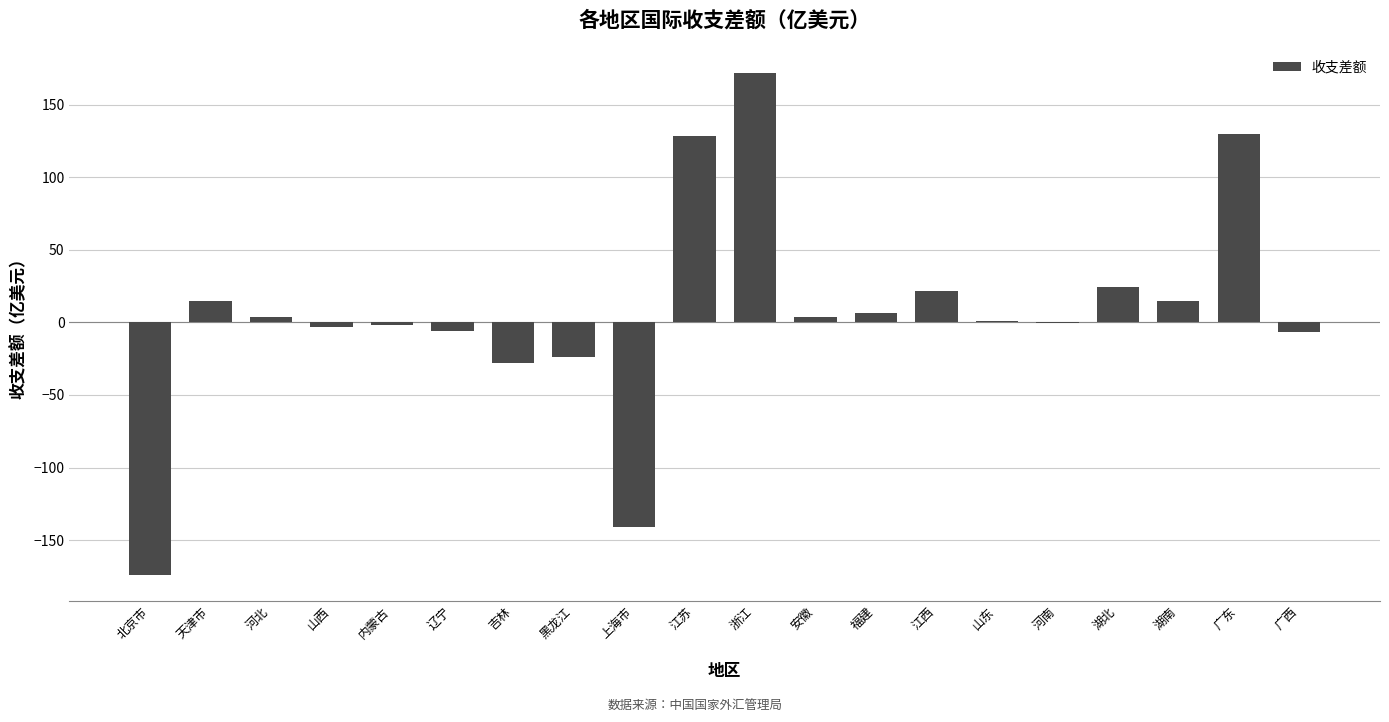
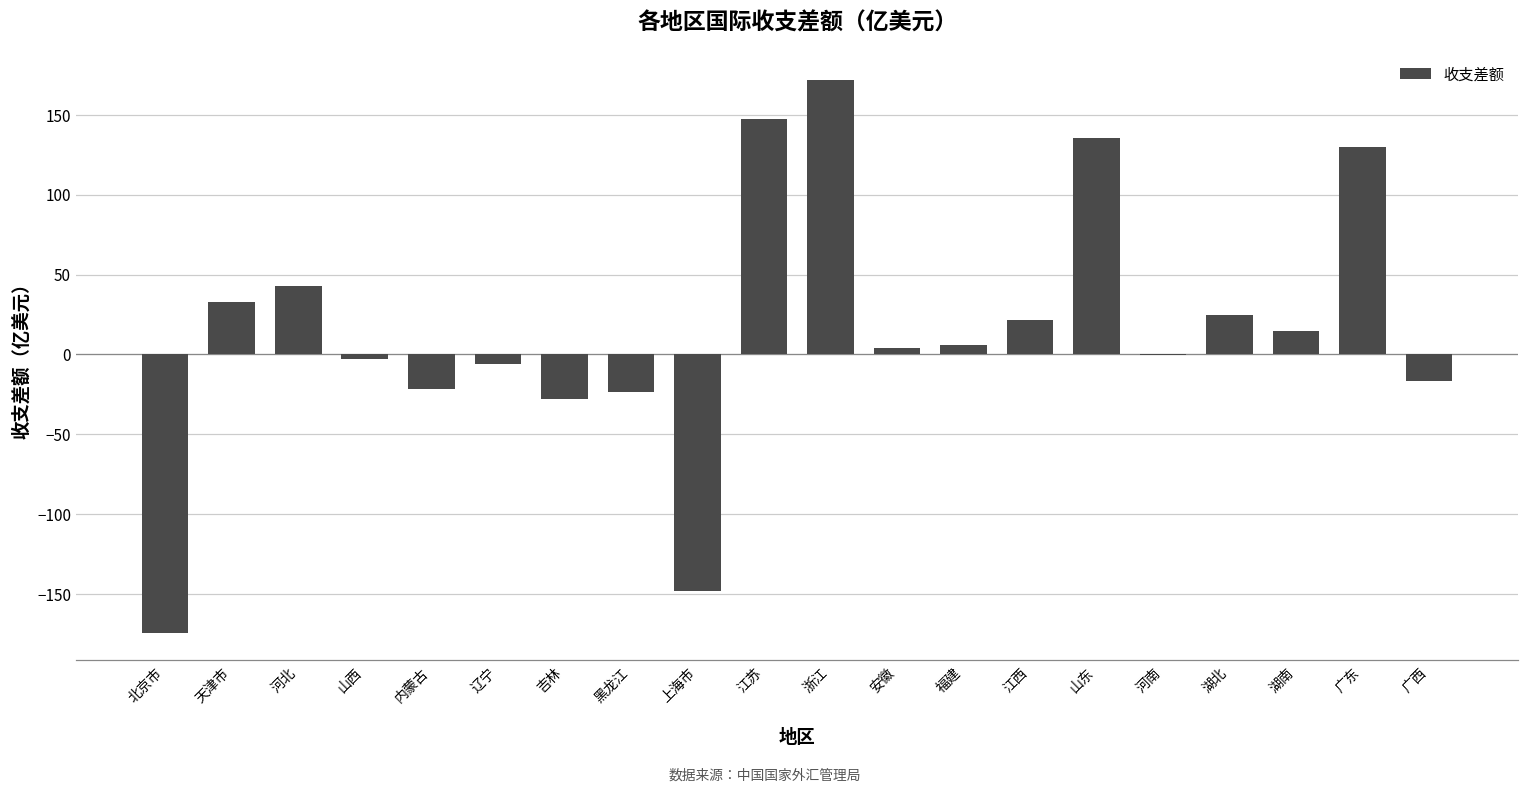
天津市: 15 -> 33
河北: 4 -> 43
内蒙古: -2 -> -22
上海市: -141 -> -148
江苏: 129 -> 148
山东: 1 -> 136
广西: -7 -> -17
